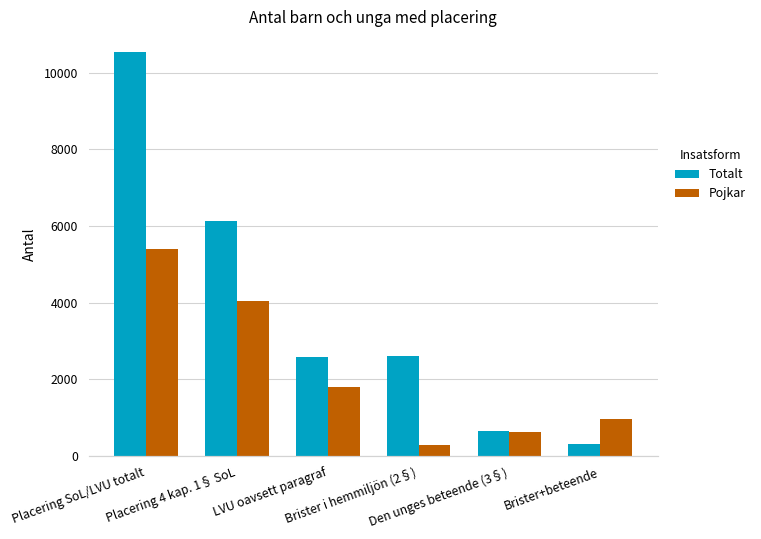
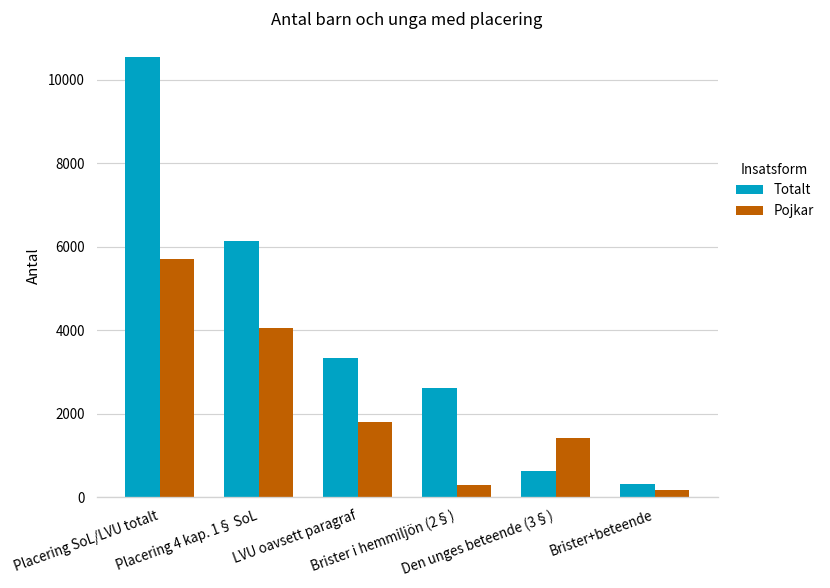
Pojkar, Placering SoL/LVU totalt: 5400 -> 5700
Totalt, LVU oavsett paragraf: 2600 -> 3300
Pojkar, Den unges beteende (3§): 600 -> 1400
Pojkar, Brister+beteende: 1000 -> 200
